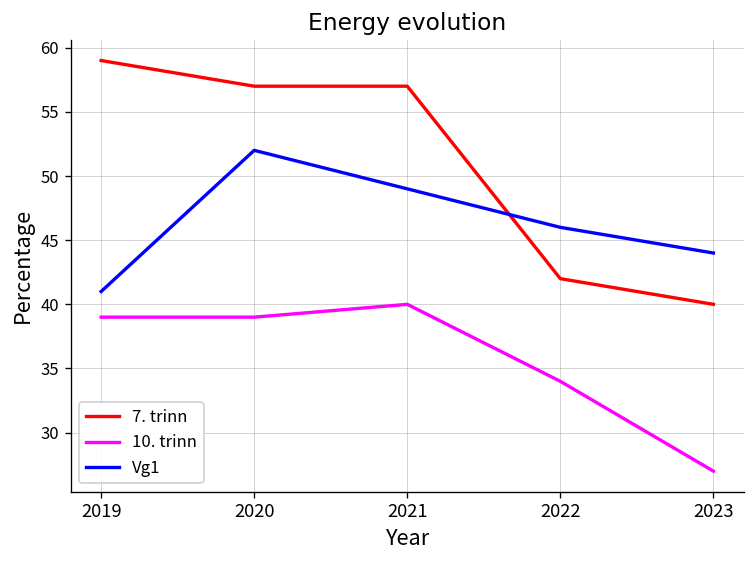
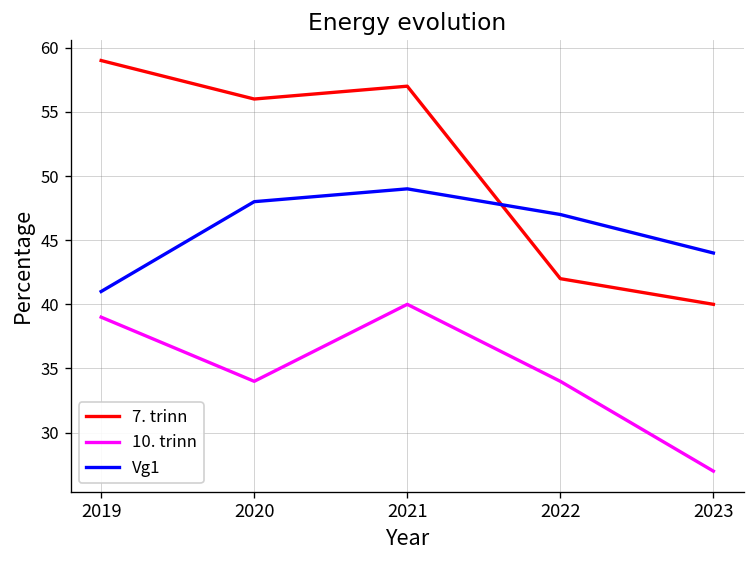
7. trinn, 2020: 57 -> 56
10. trinn, 2020: 39 -> 34
Vg1, 2020: 52 -> 48
Vg1, 2022: 46 -> 47
